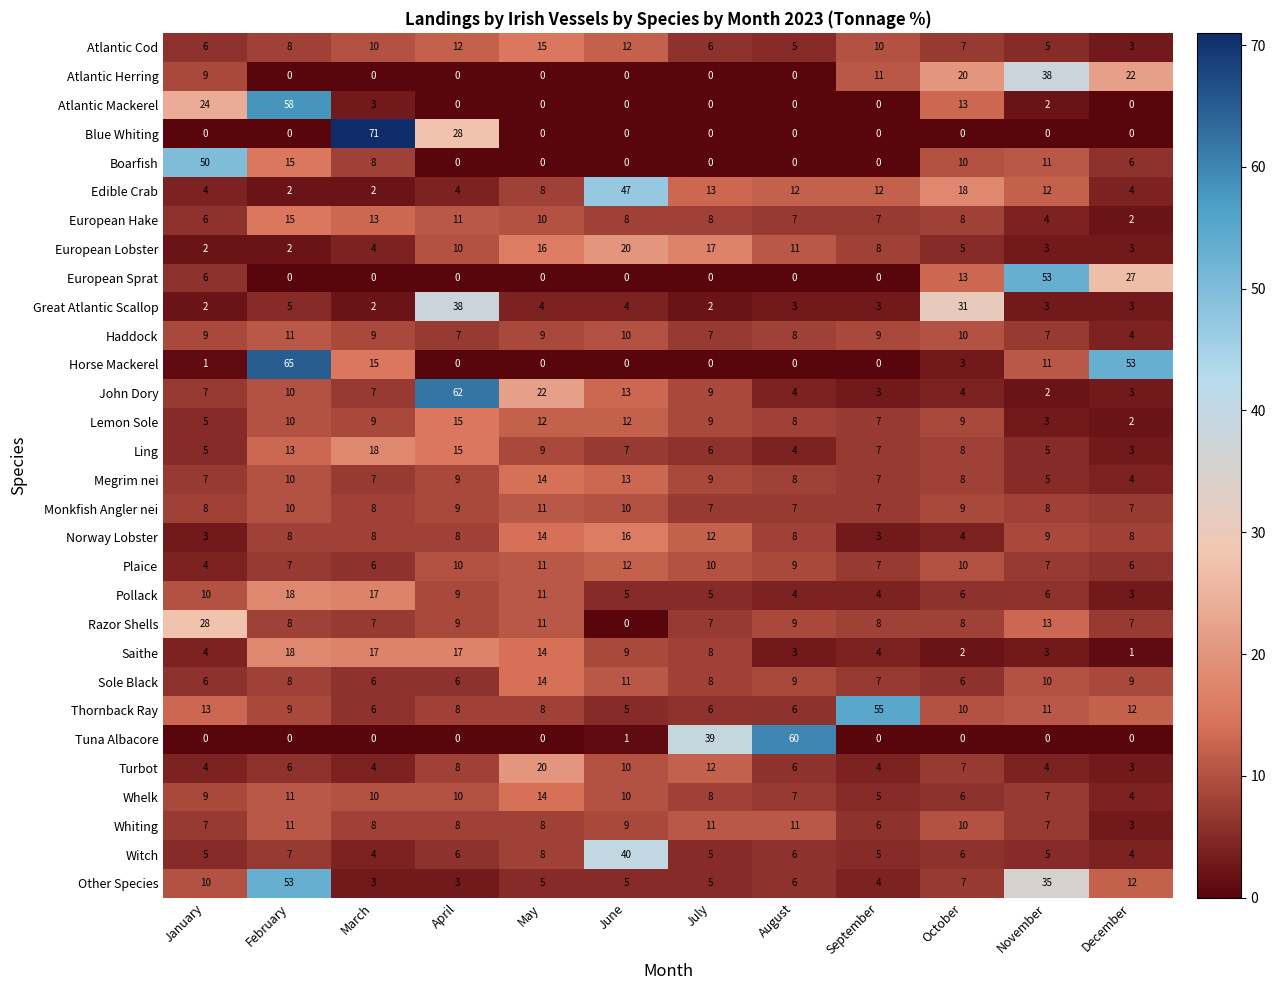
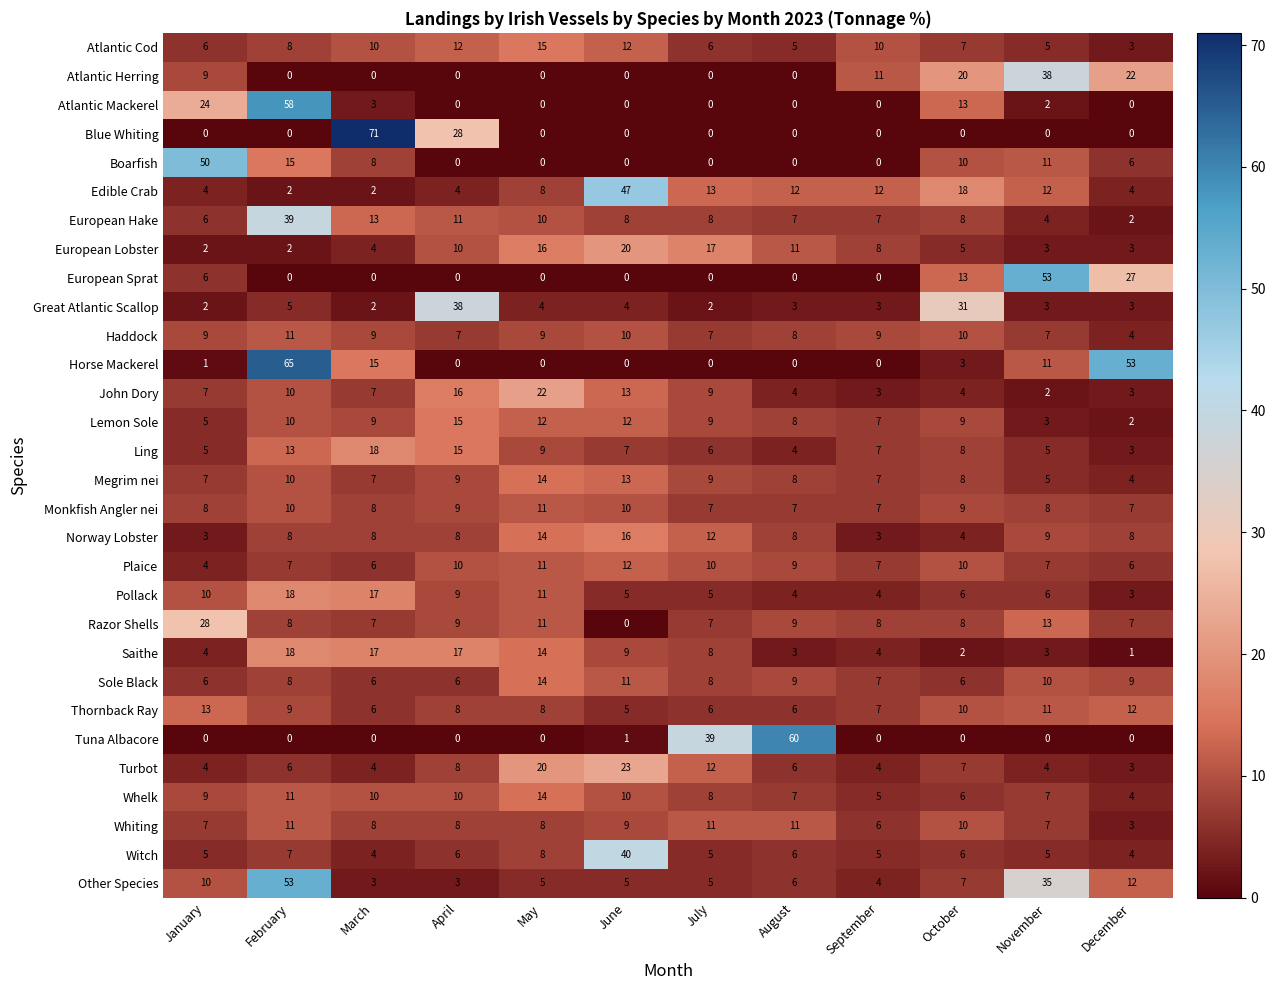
European Hake, February: 15 -> 39
John Dory, April: 62 -> 16
Thornback Ray, September: 55 -> 7
Turbot, June: 10 -> 23
